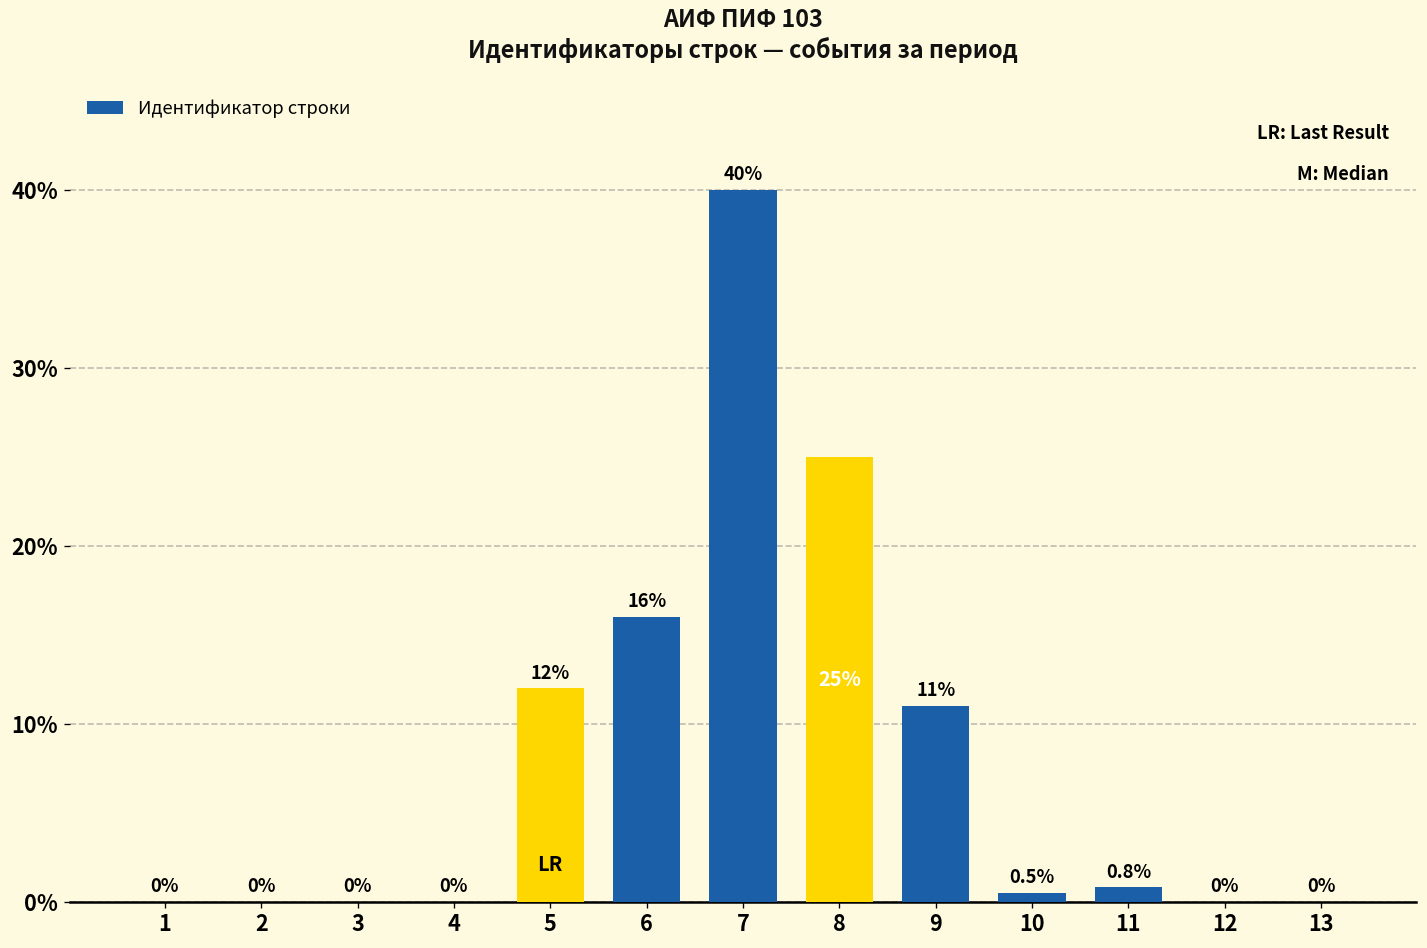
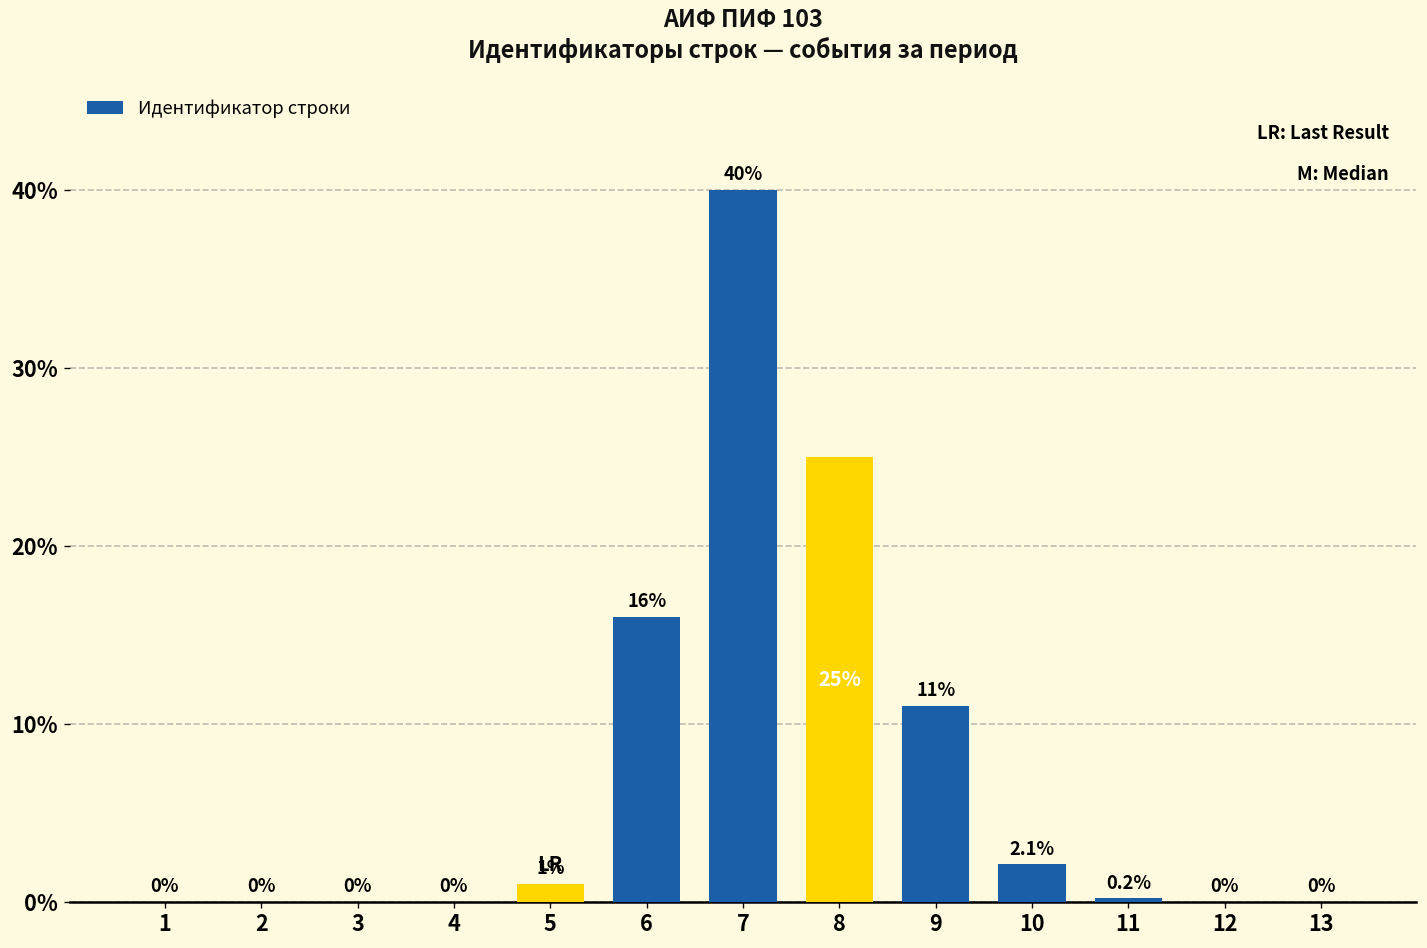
5: 12% -> 1%
10: 0.5% -> 2.1%
11: 0.8% -> 0.2%
